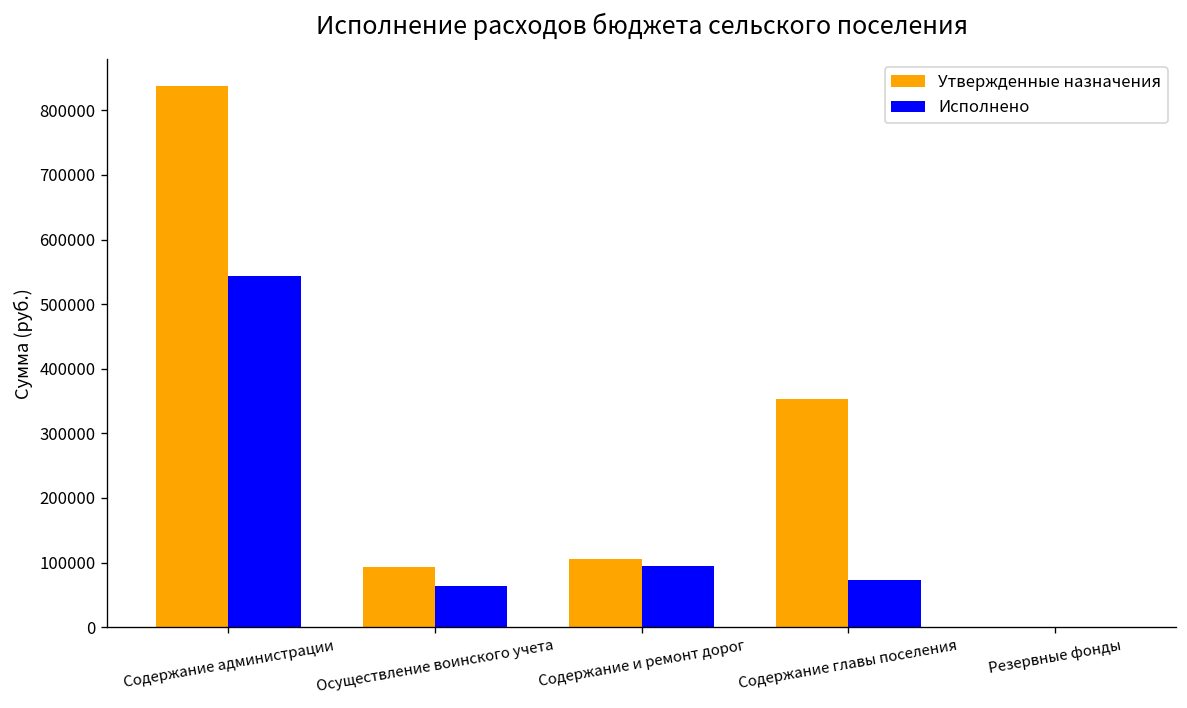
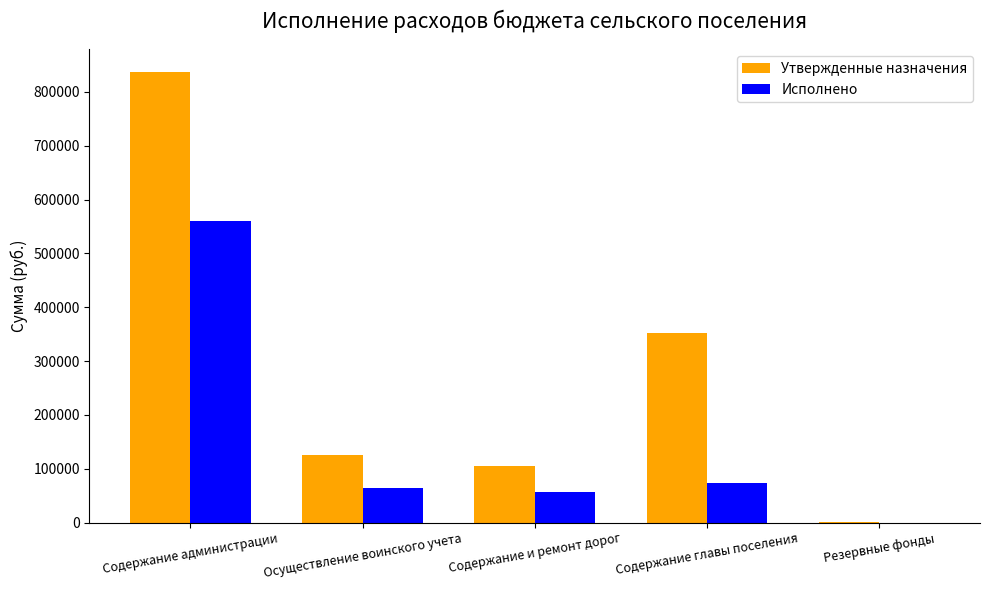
Исполнено, Содержание администрации: 540000 -> 560000
Утвержденные назначения, Осуществление воинского учета: 90000 -> 130000
Исполнено, Содержание и ремонт дорог: 100000 -> 60000
